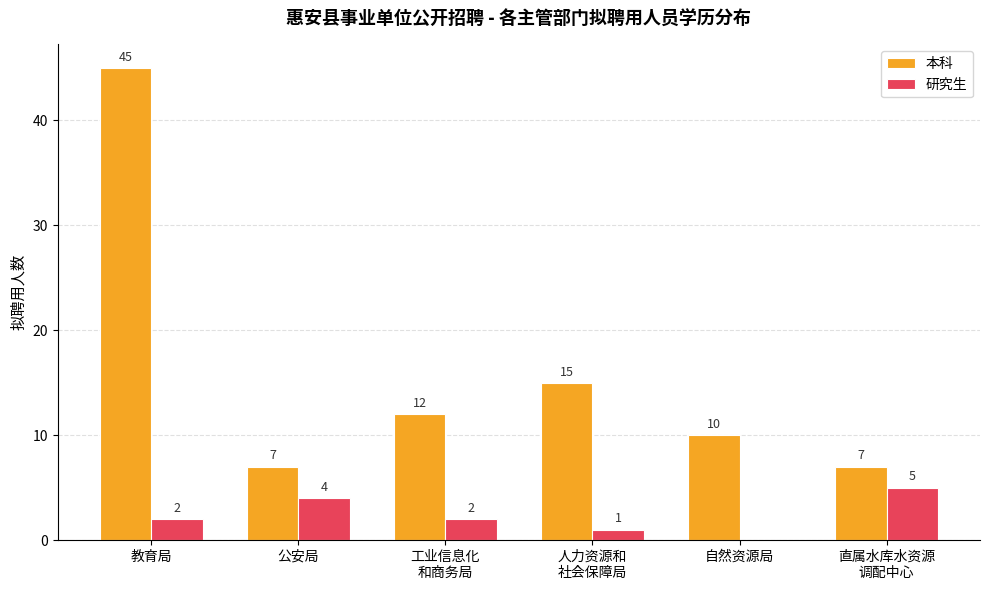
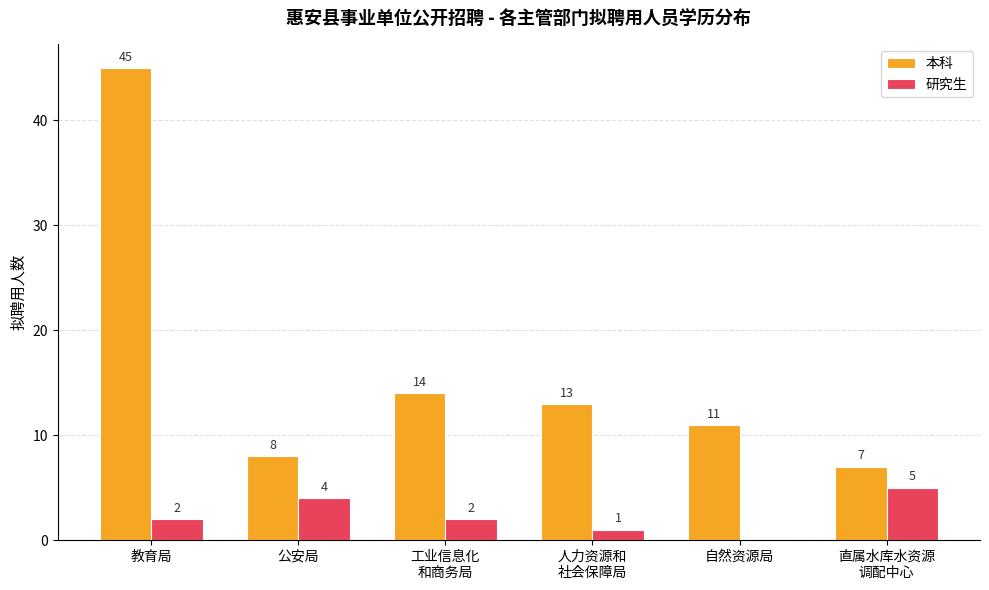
本科, 公安局: 7 -> 8
本科, 工业信息化 和商务局: 12 -> 14
本科, 人力资源和 社会保障局: 15 -> 13
本科, 自然资源局: 10 -> 11
